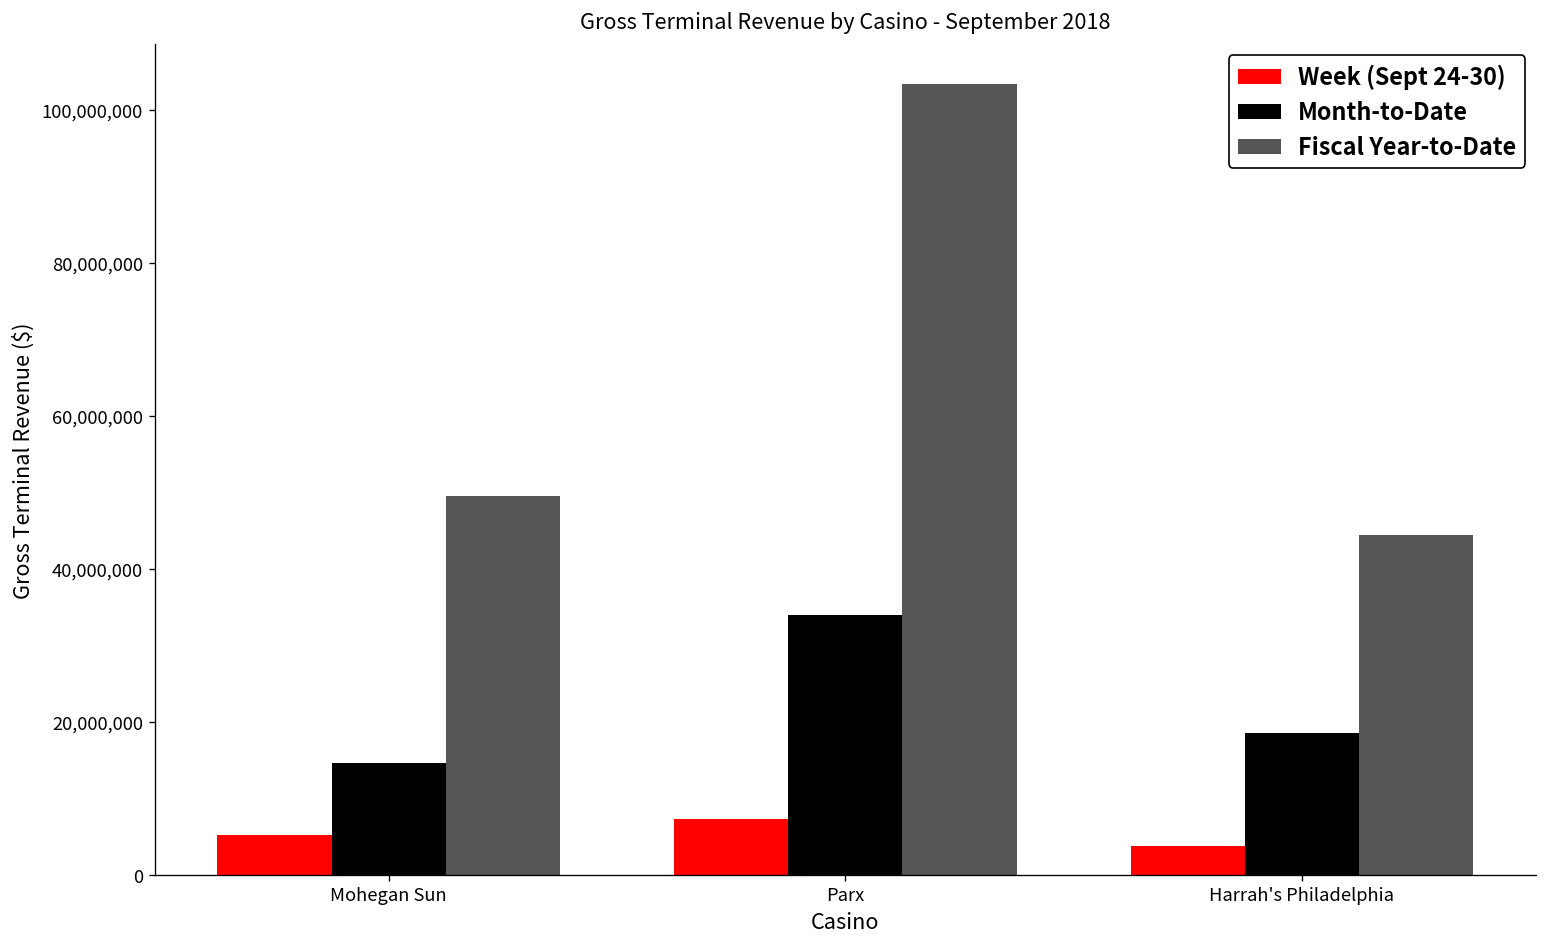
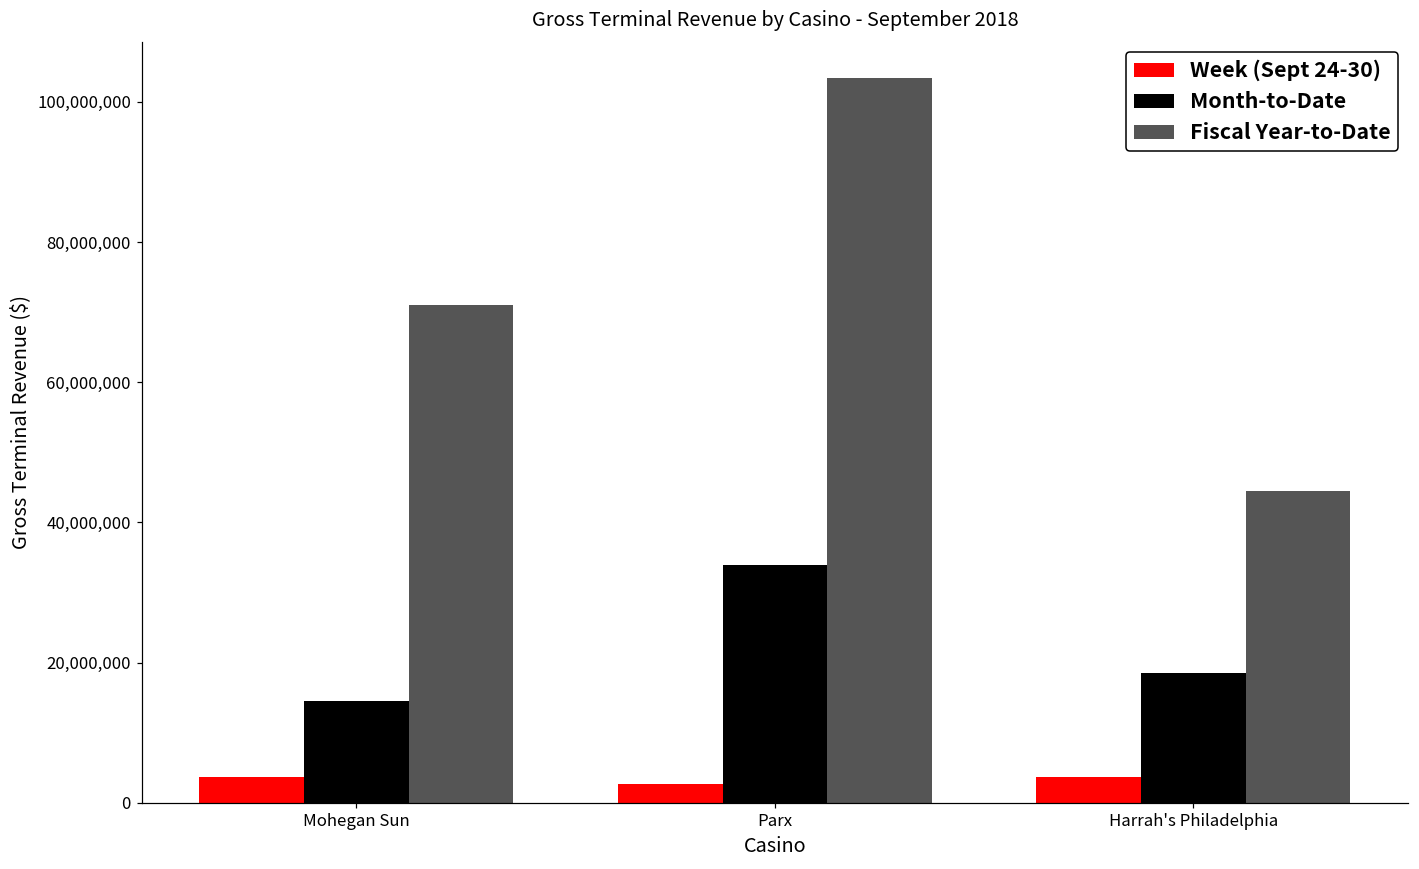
Week (Sept 24-30), Mohegan Sun: 5,000,000 -> 4,000,000
Fiscal Year-to-Date, Mohegan Sun: 50,000,000 -> 71,000,000
Week (Sept 24-30), Parx: 7,000,000 -> 3,000,000
